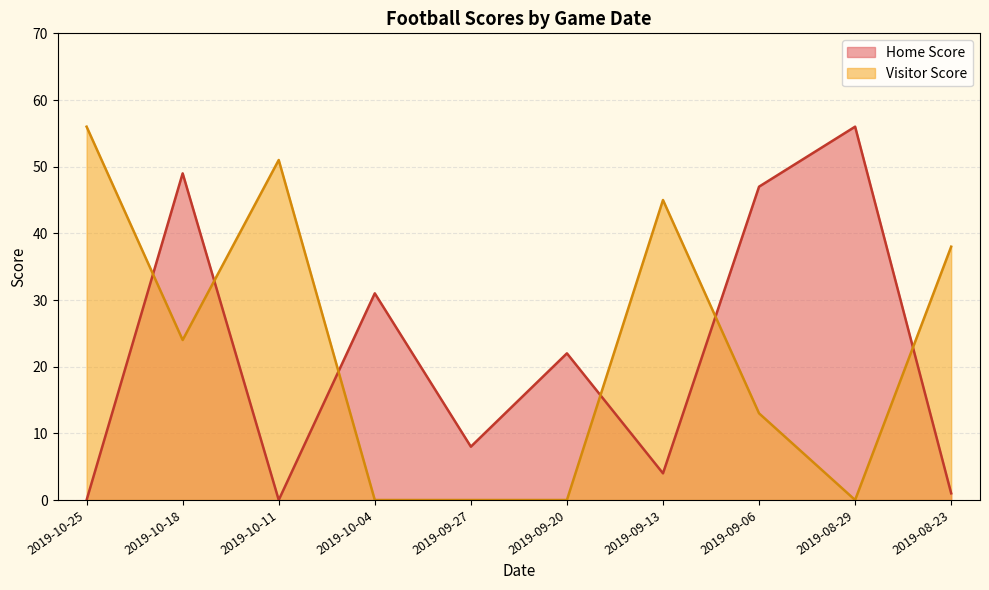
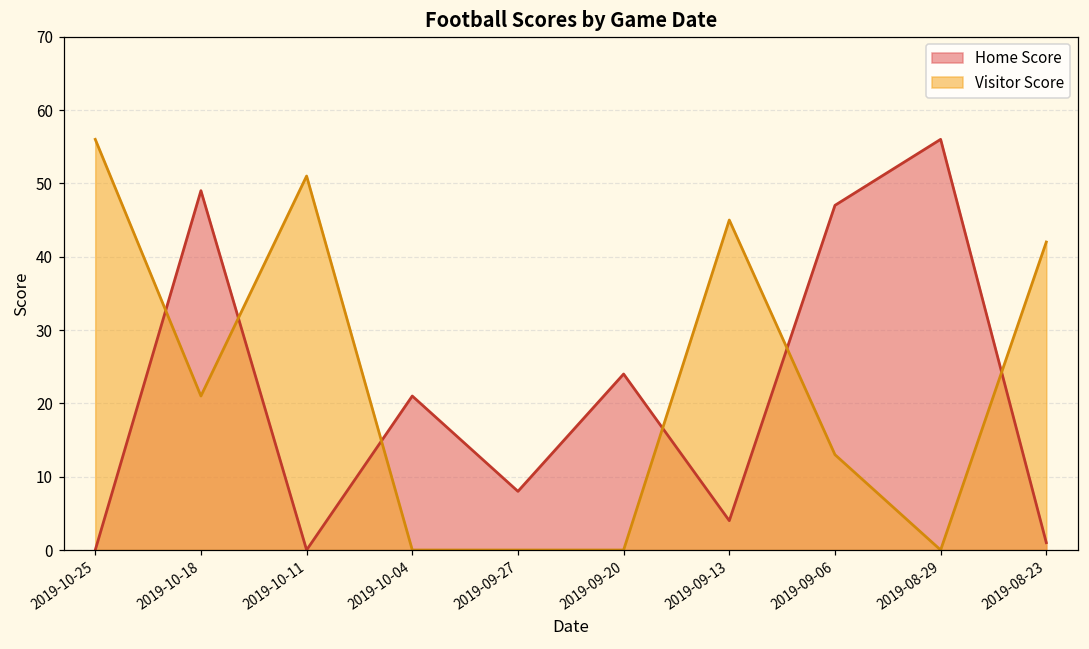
Visitor Score, 2019-10-18: 24 -> 21
Home Score, 2019-10-04: 31 -> 21
Home Score, 2019-09-20: 22 -> 24
Visitor Score, 2019-08-23: 38 -> 42
